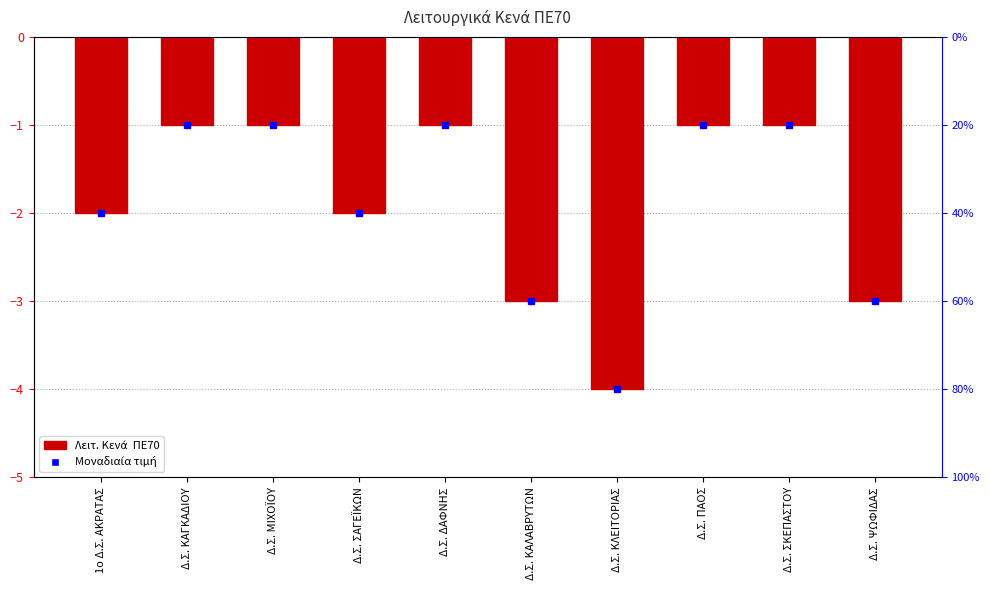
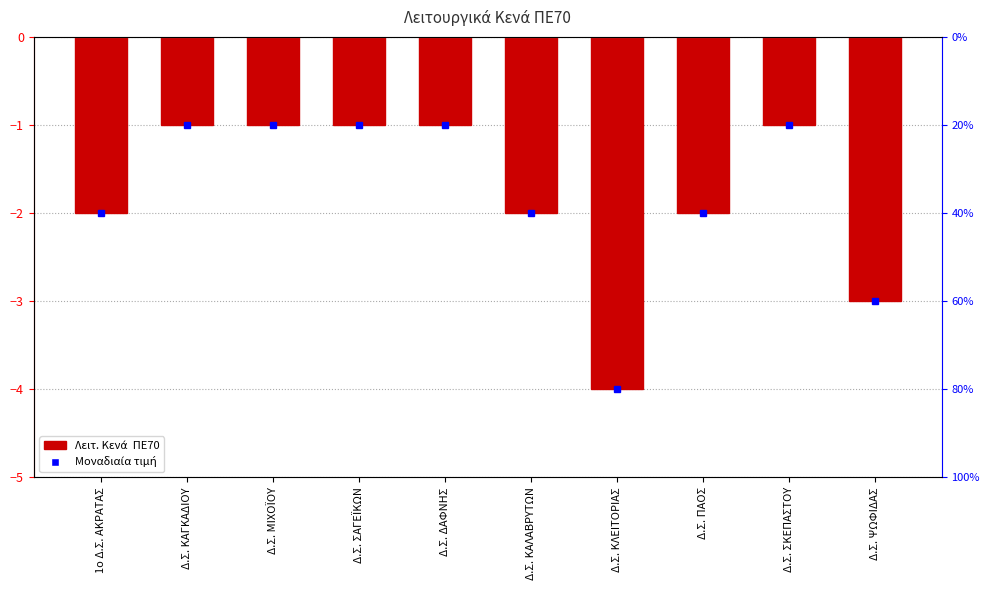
Λειτ. Κενά ΠΕ70, Δ.Σ. ΣΑΓΕΪΚΩΝ: -2 -> -1
Λειτ. Κενά ΠΕ70, Δ.Σ. ΚΑΛΑΒΡΥΤΩΝ: -3 -> -2
Λειτ. Κενά ΠΕ70, Δ.Σ. ΠΑΟΣ: -1 -> -2
